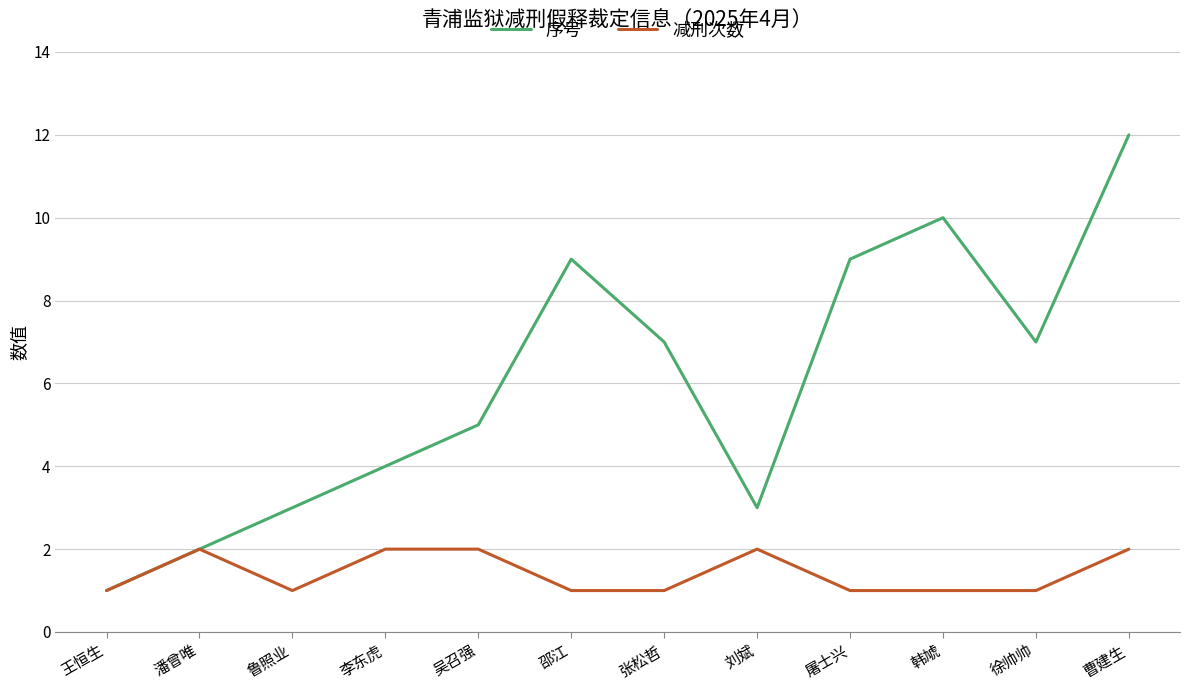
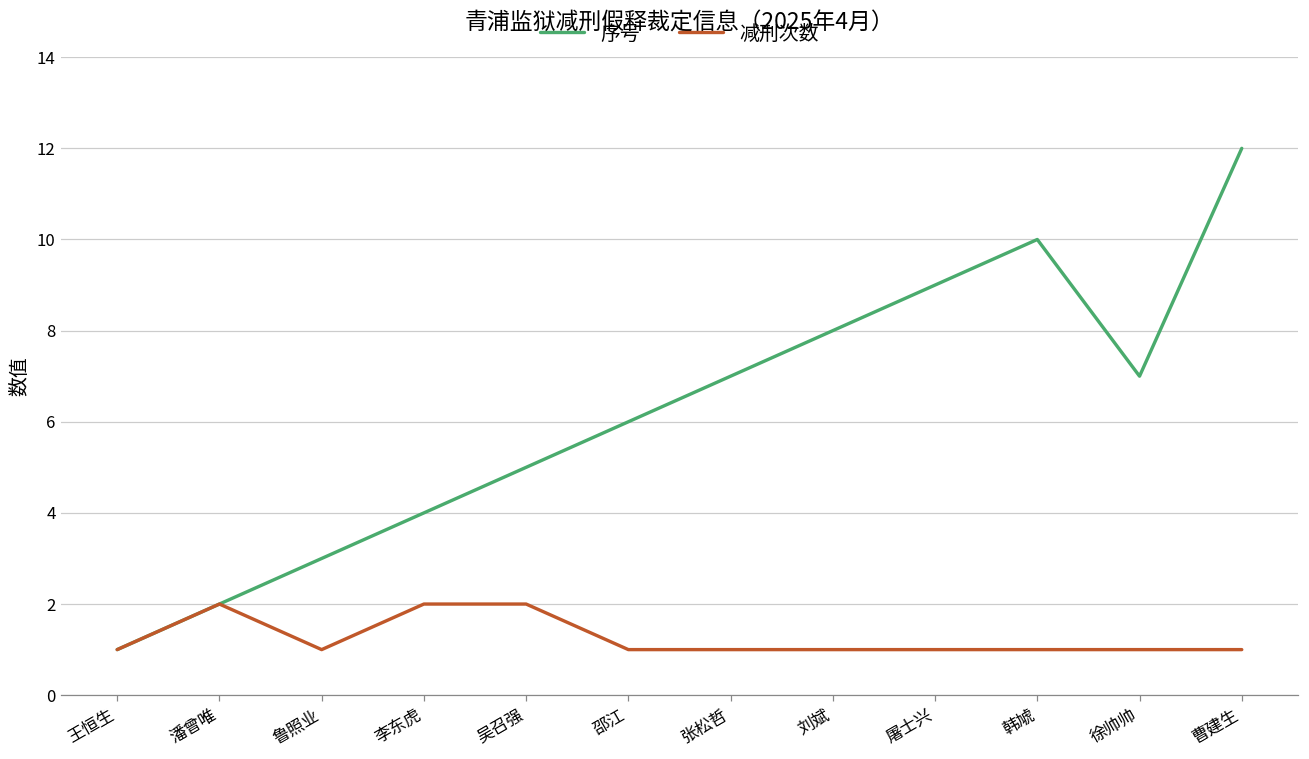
序号, 邵江: 9 -> 6
序号, 刘斌: 3 -> 8
减刑次数, 刘斌: 2 -> 1
减刑次数, 曹建生: 2 -> 1
